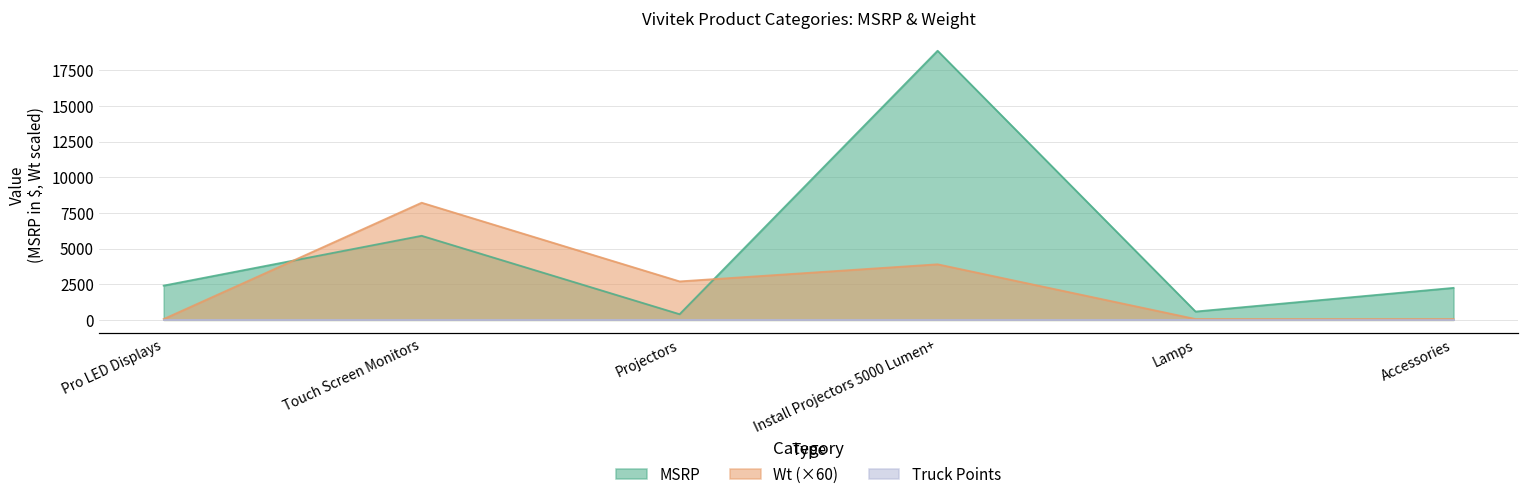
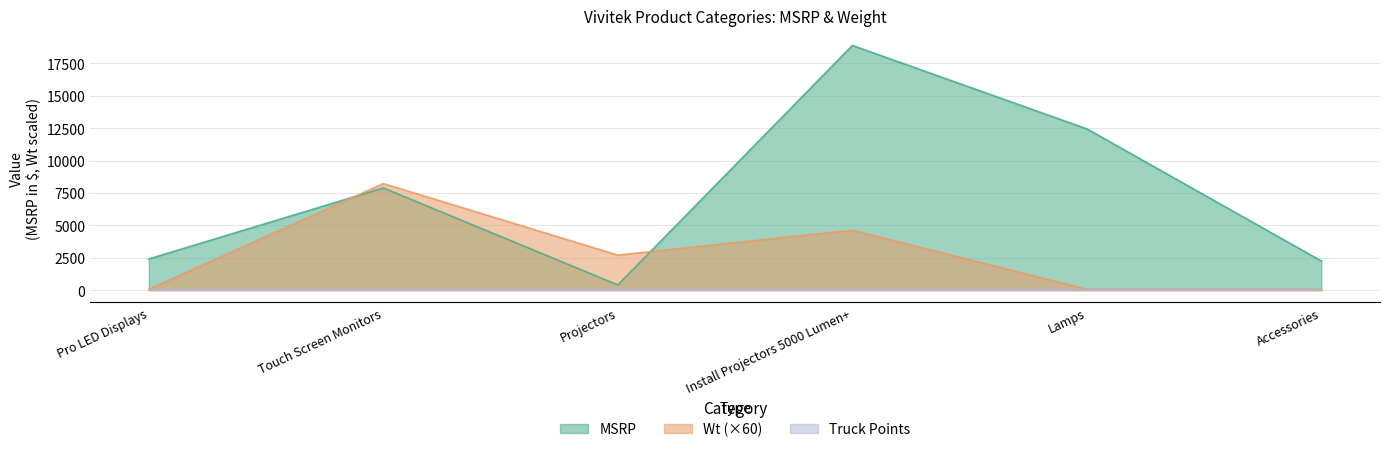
MSRP, Touch Screen Monitors: 5900 -> 7900
Wt (×60), Install Projectors 5000 Lumen+: 3900 -> 4600
MSRP, Lamps: 600 -> 12400
